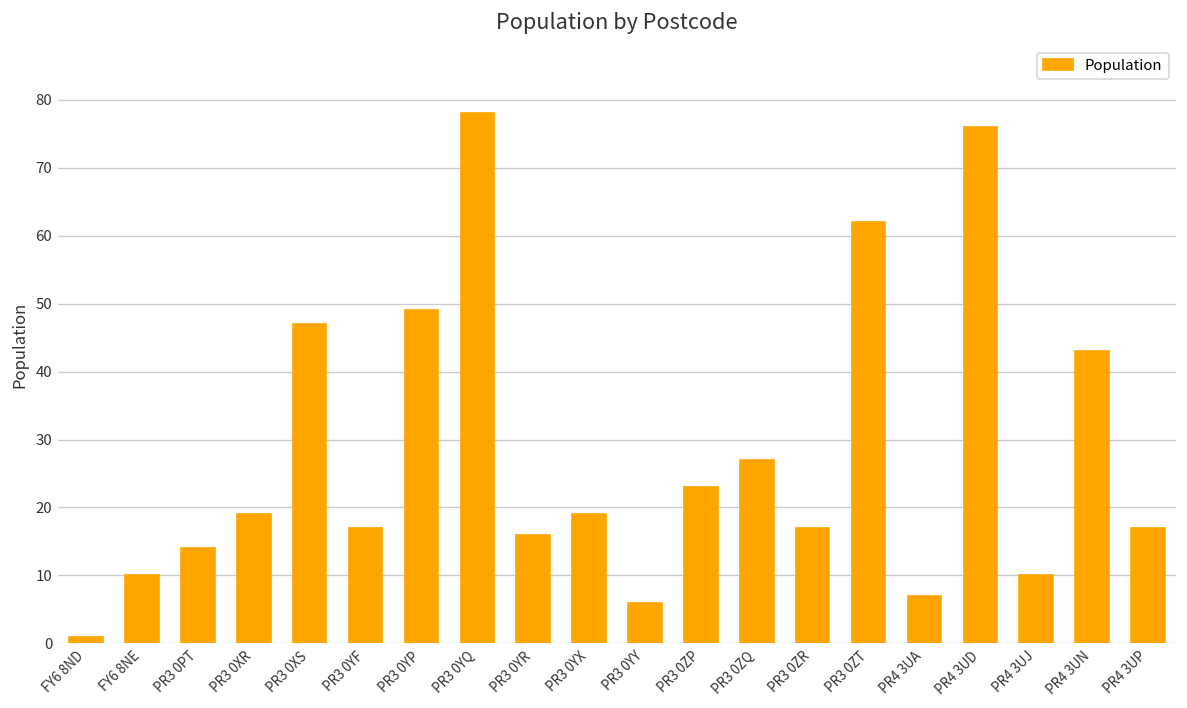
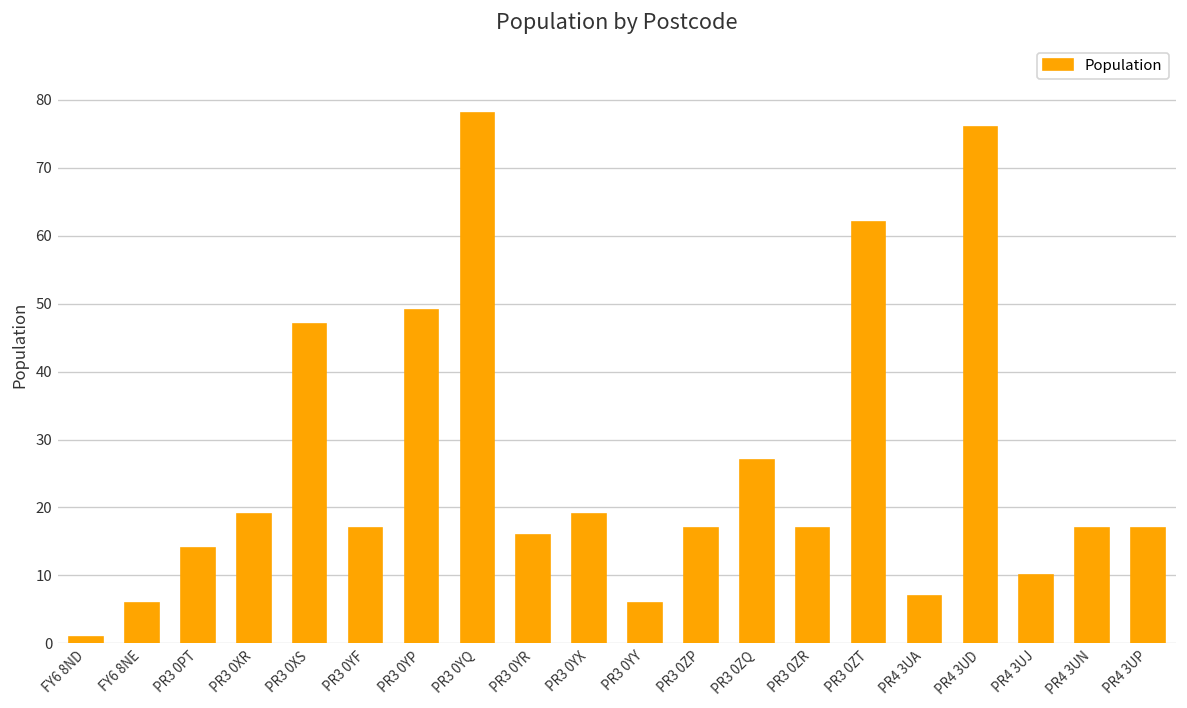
FY6 8NE: 10 -> 6
PR3 0ZP: 23 -> 17
PR4 3UN: 43 -> 17
